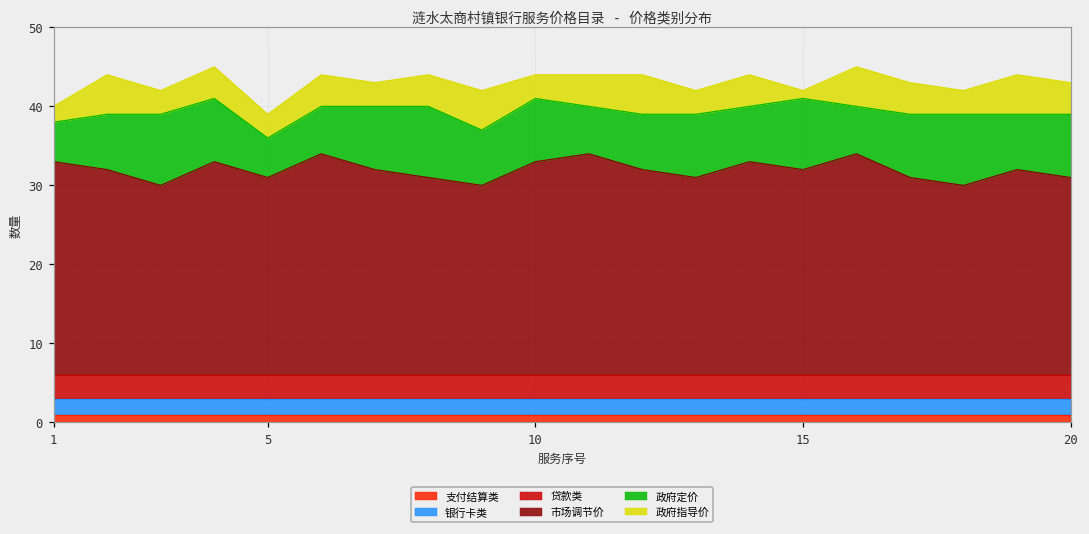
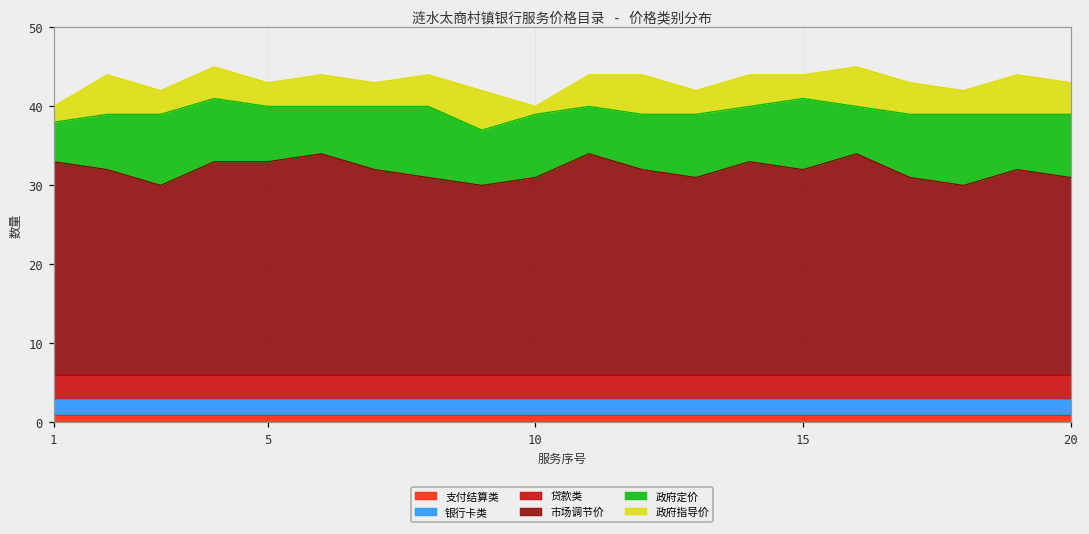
市场调节价, 5: 31 -> 33
政府定价, 5: 5 -> 7
市场调节价, 10: 33 -> 31
政府指导价, 10: 3 -> 1
政府指导价, 15: 1 -> 3
